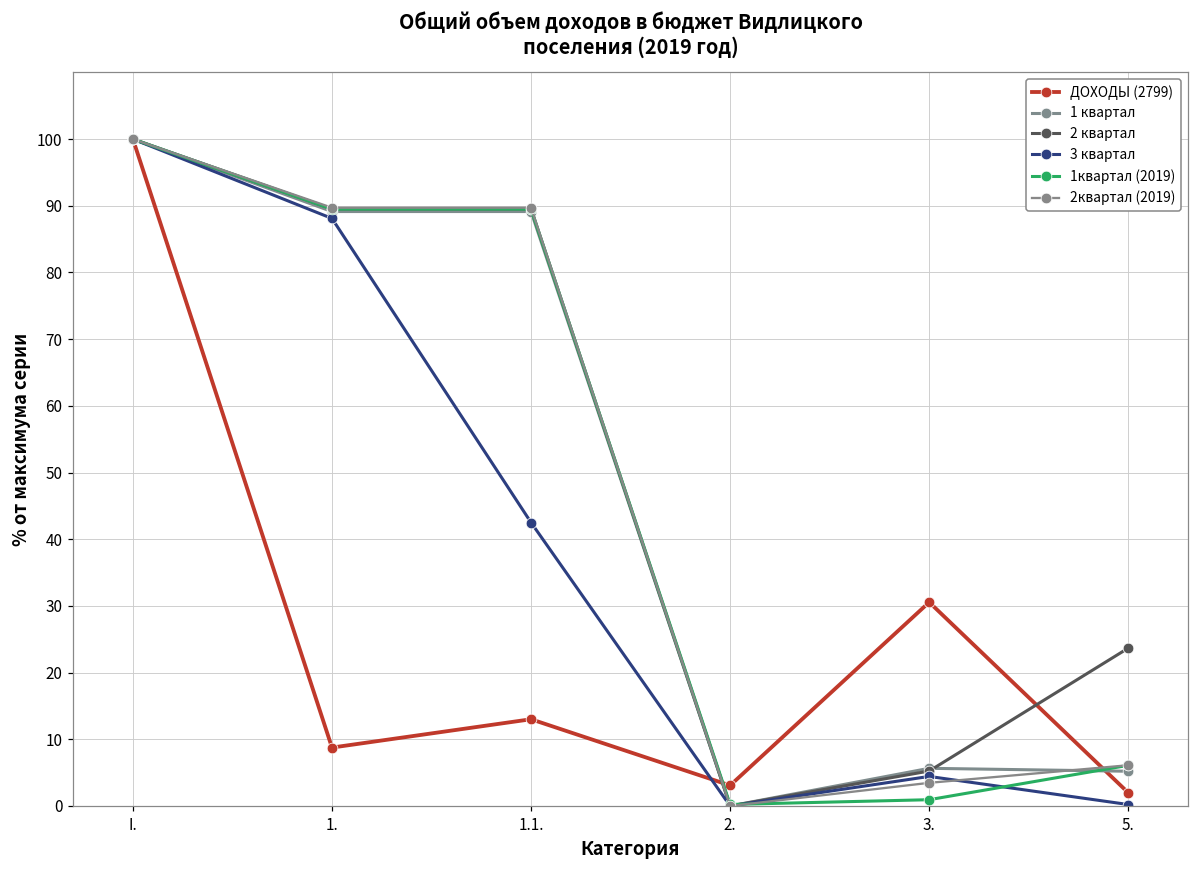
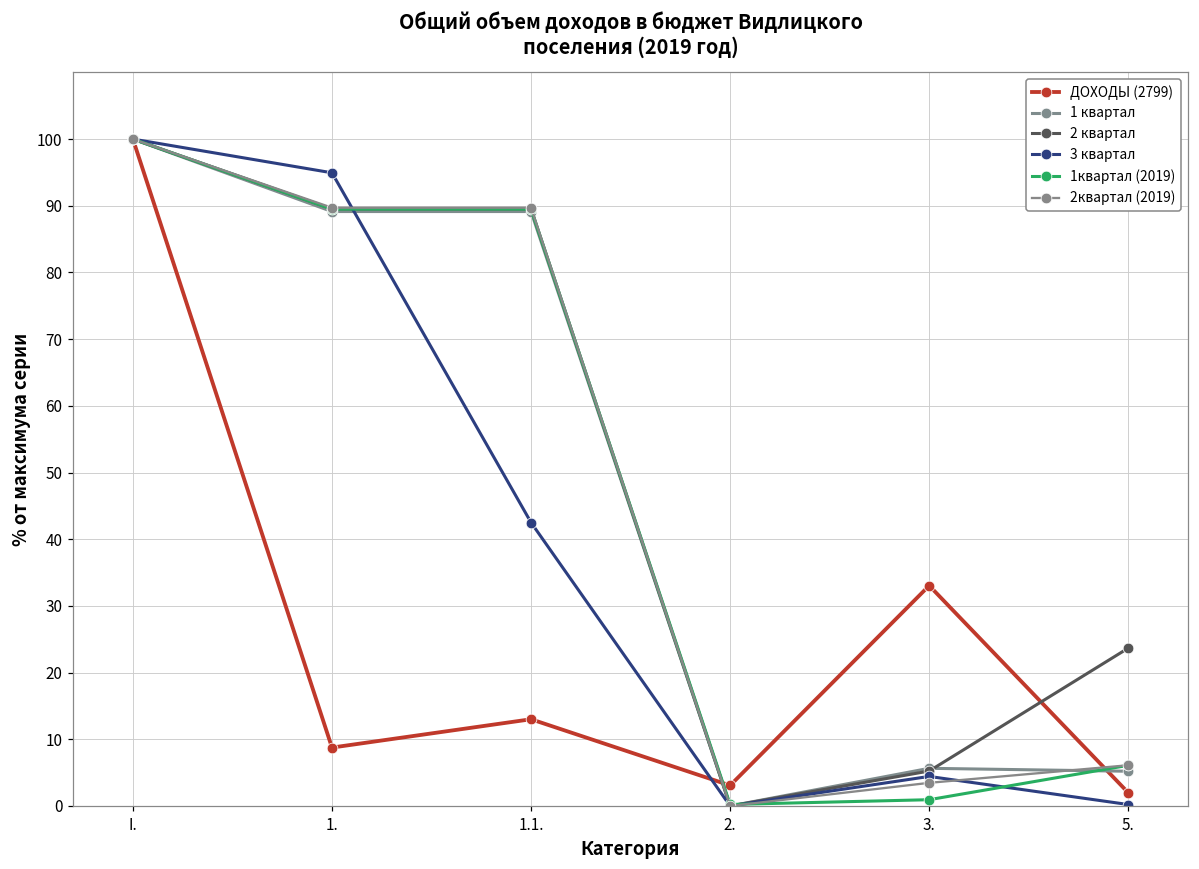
3 квартал, 1.: 88 -> 95
ДОХОДЫ (2799), 3.: 31 -> 33
